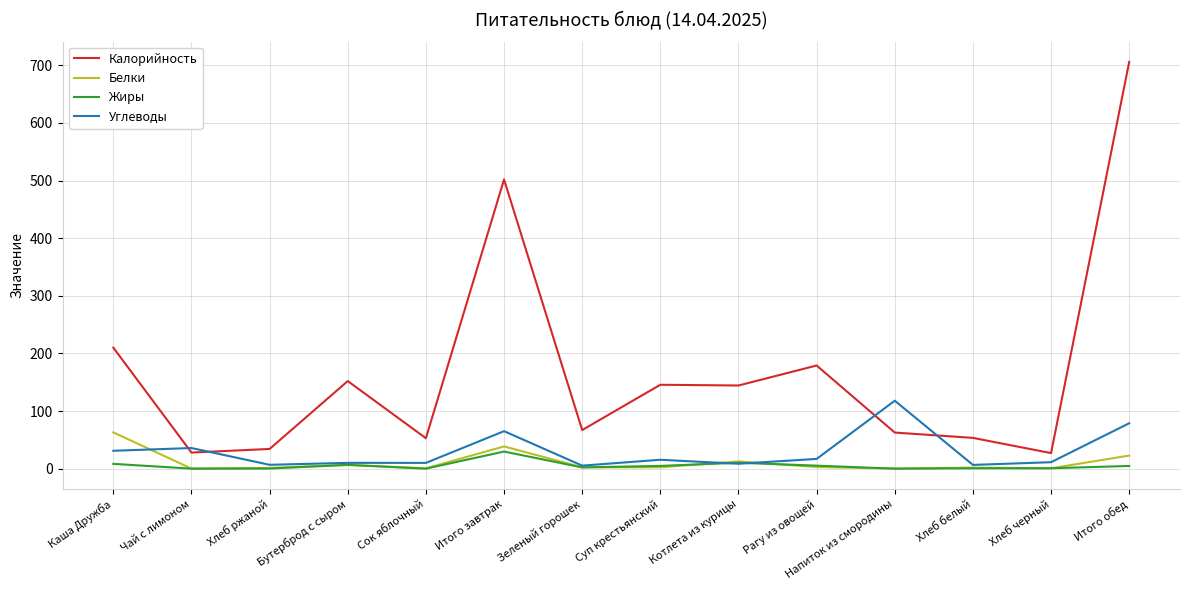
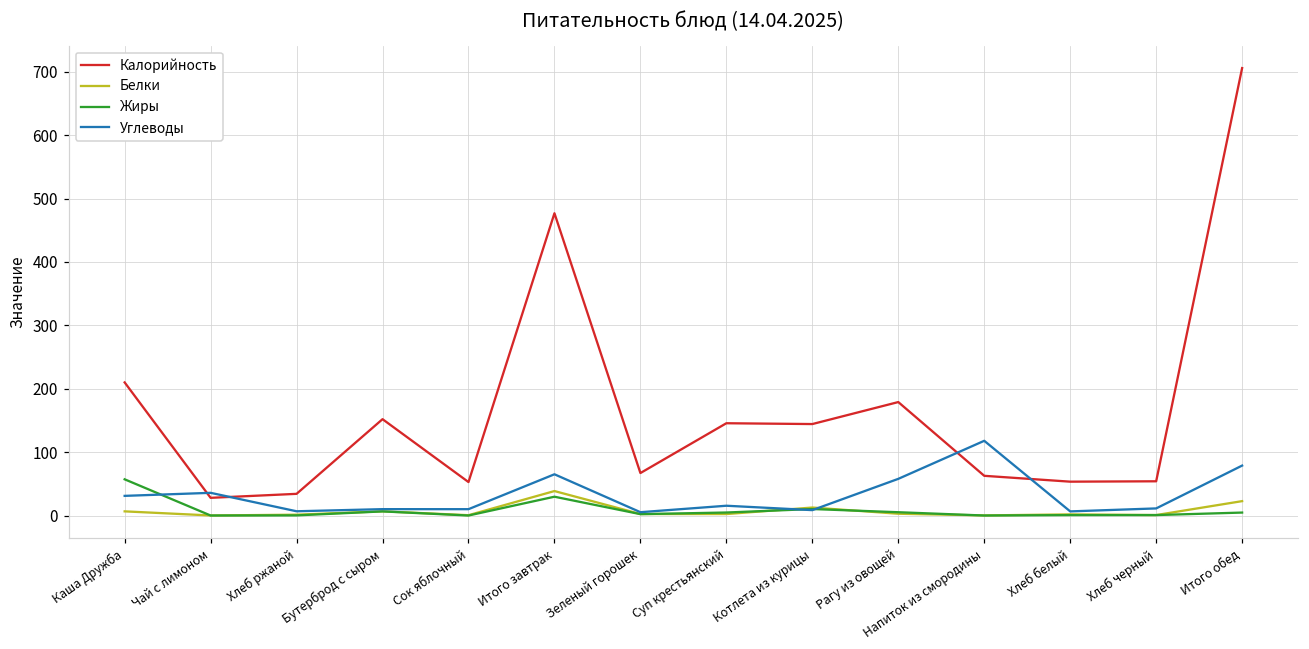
Белки, Каша Дружба: 60 -> 10
Жиры, Каша Дружба: 10 -> 60
Калорийность, Итого завтрак: 500 -> 480
Углеводы, Рагу из овощей: 20 -> 60
Калорийность, Хлеб черный: 30 -> 50
